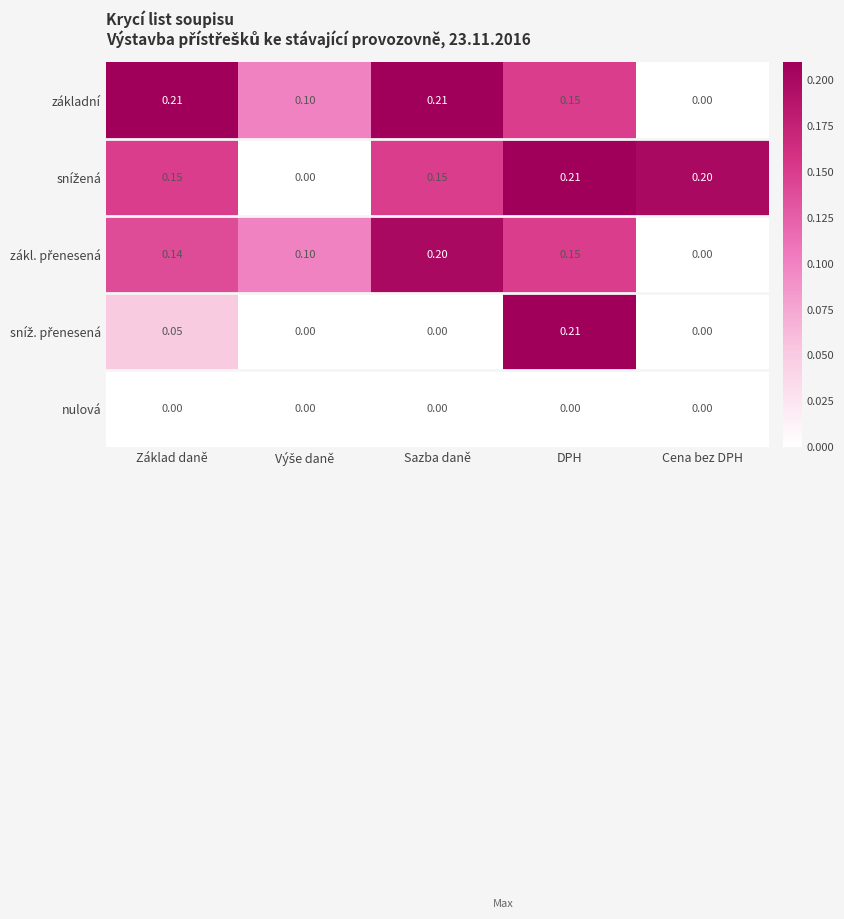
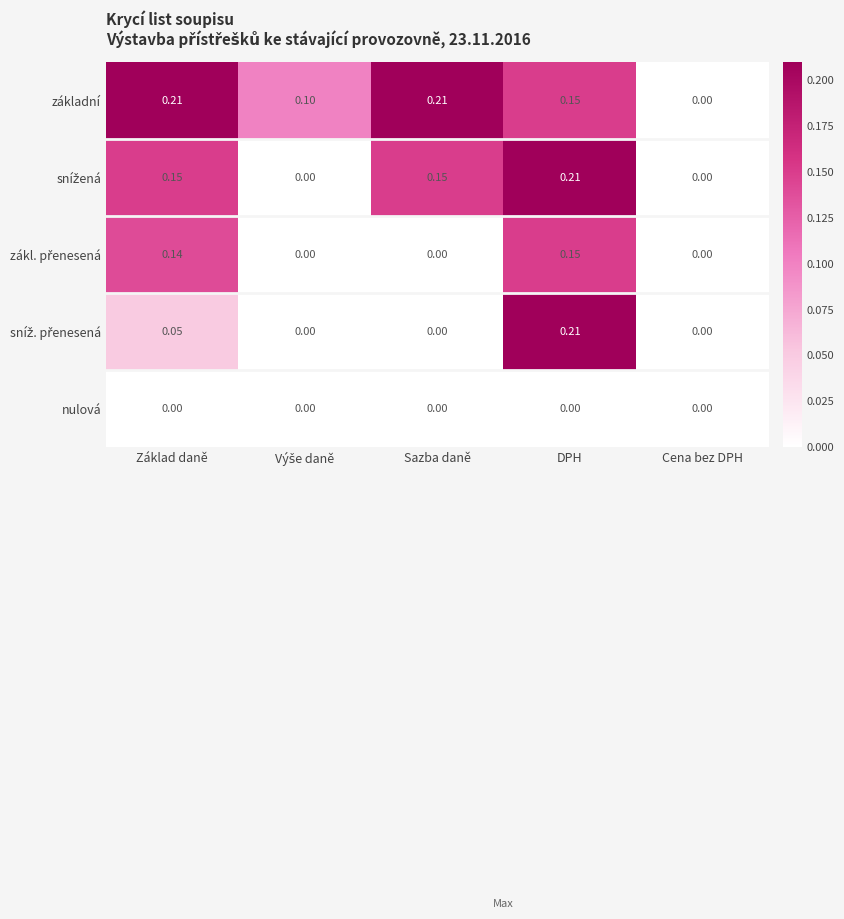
snížená, Cena bez DPH: 0.20 -> 0.00
zákl. přenesená, Výše daně: 0.10 -> 0.00
zákl. přenesená, Sazba daně: 0.20 -> 0.00
